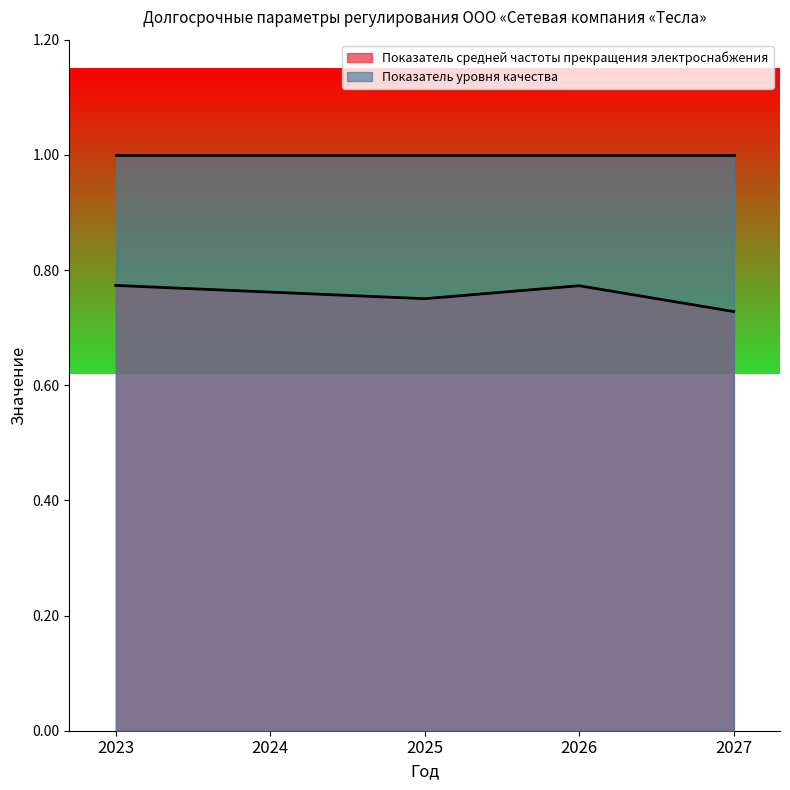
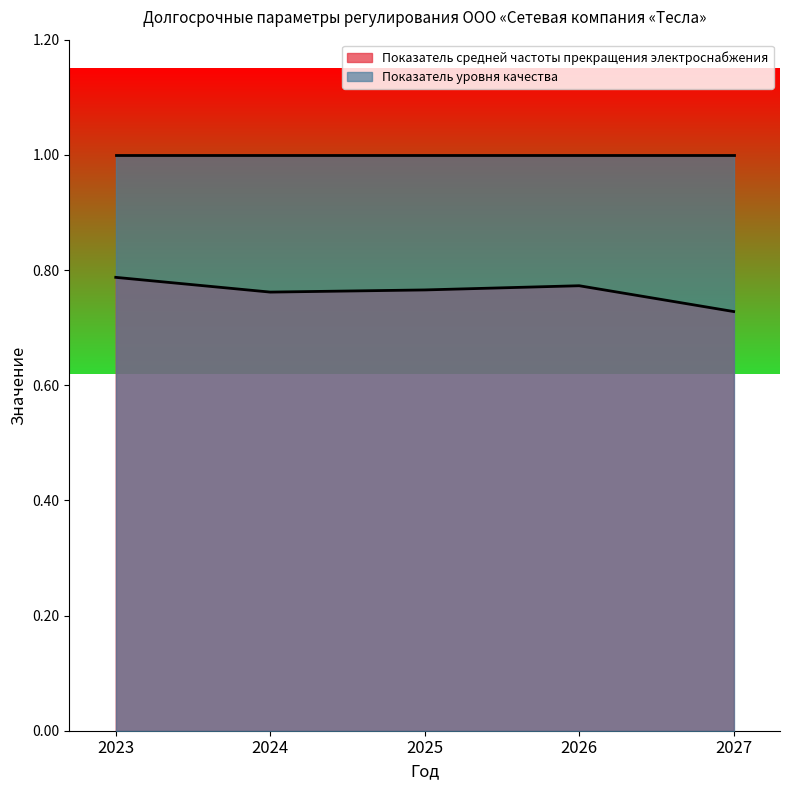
Показатель средней частоты прекращения электроснабжения, 2023: 0.77 -> 0.79
Показатель средней частоты прекращения электроснабжения, 2025: 0.75 -> 0.77
